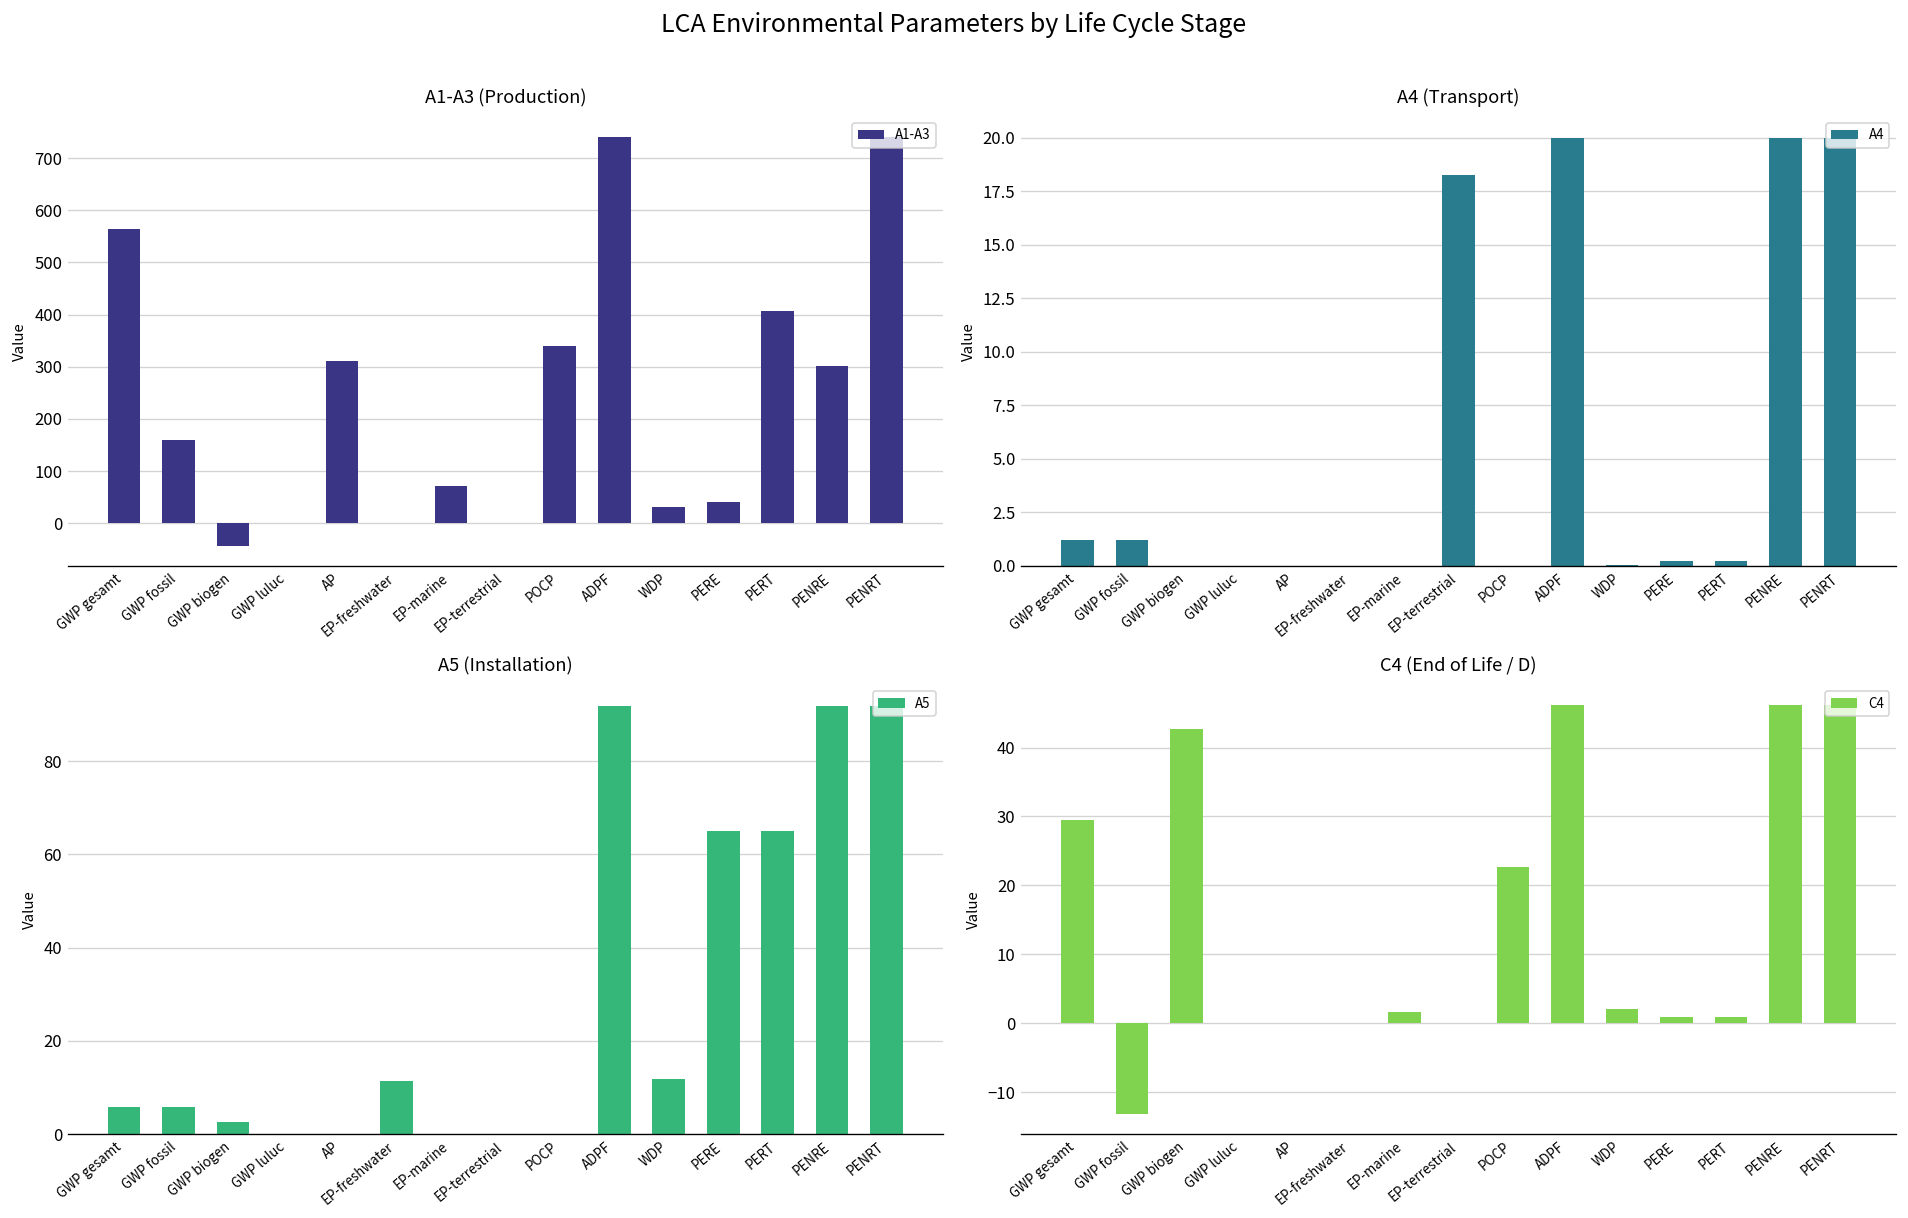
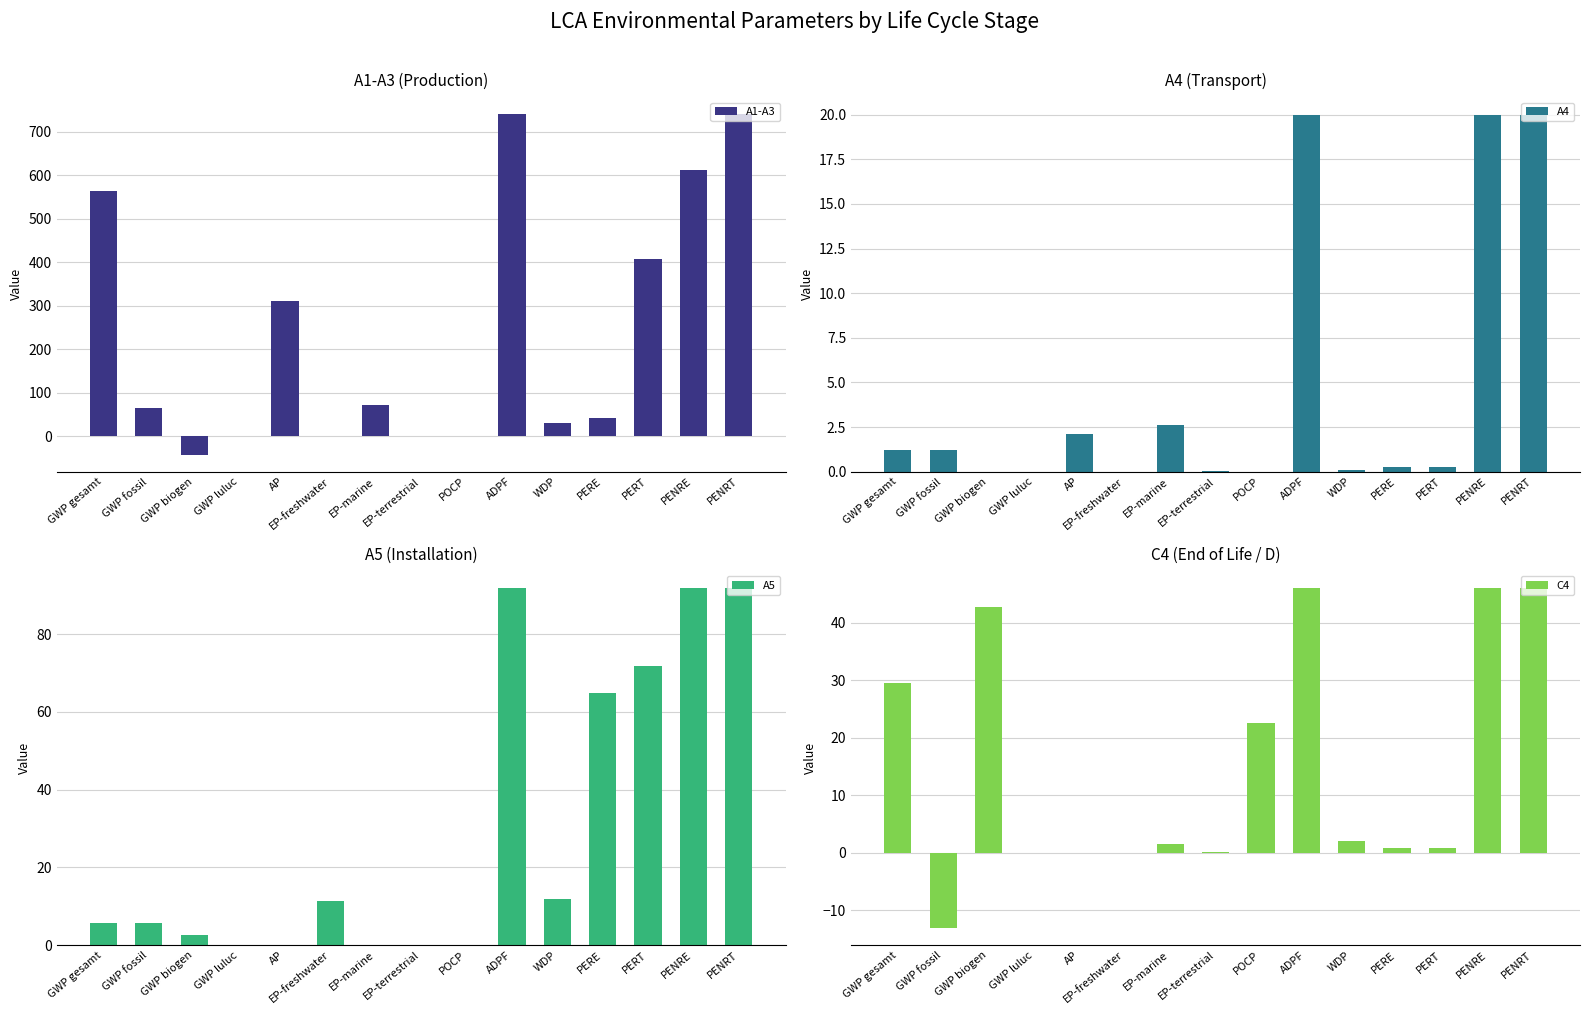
A1-A3 (Production), GWP fossil: 160 -> 60
A1-A3 (Production), POCP: 340 -> 0
A1-A3 (Production), PENRE: 300 -> 610
A4 (Transport), AP: 0.0 -> 2.1
A4 (Transport), EP-marine: 0.0 -> 2.6
A4 (Transport), EP-terrestrial: 18.3 -> 0.0
A5 (Installation), PERT: 65 -> 72
